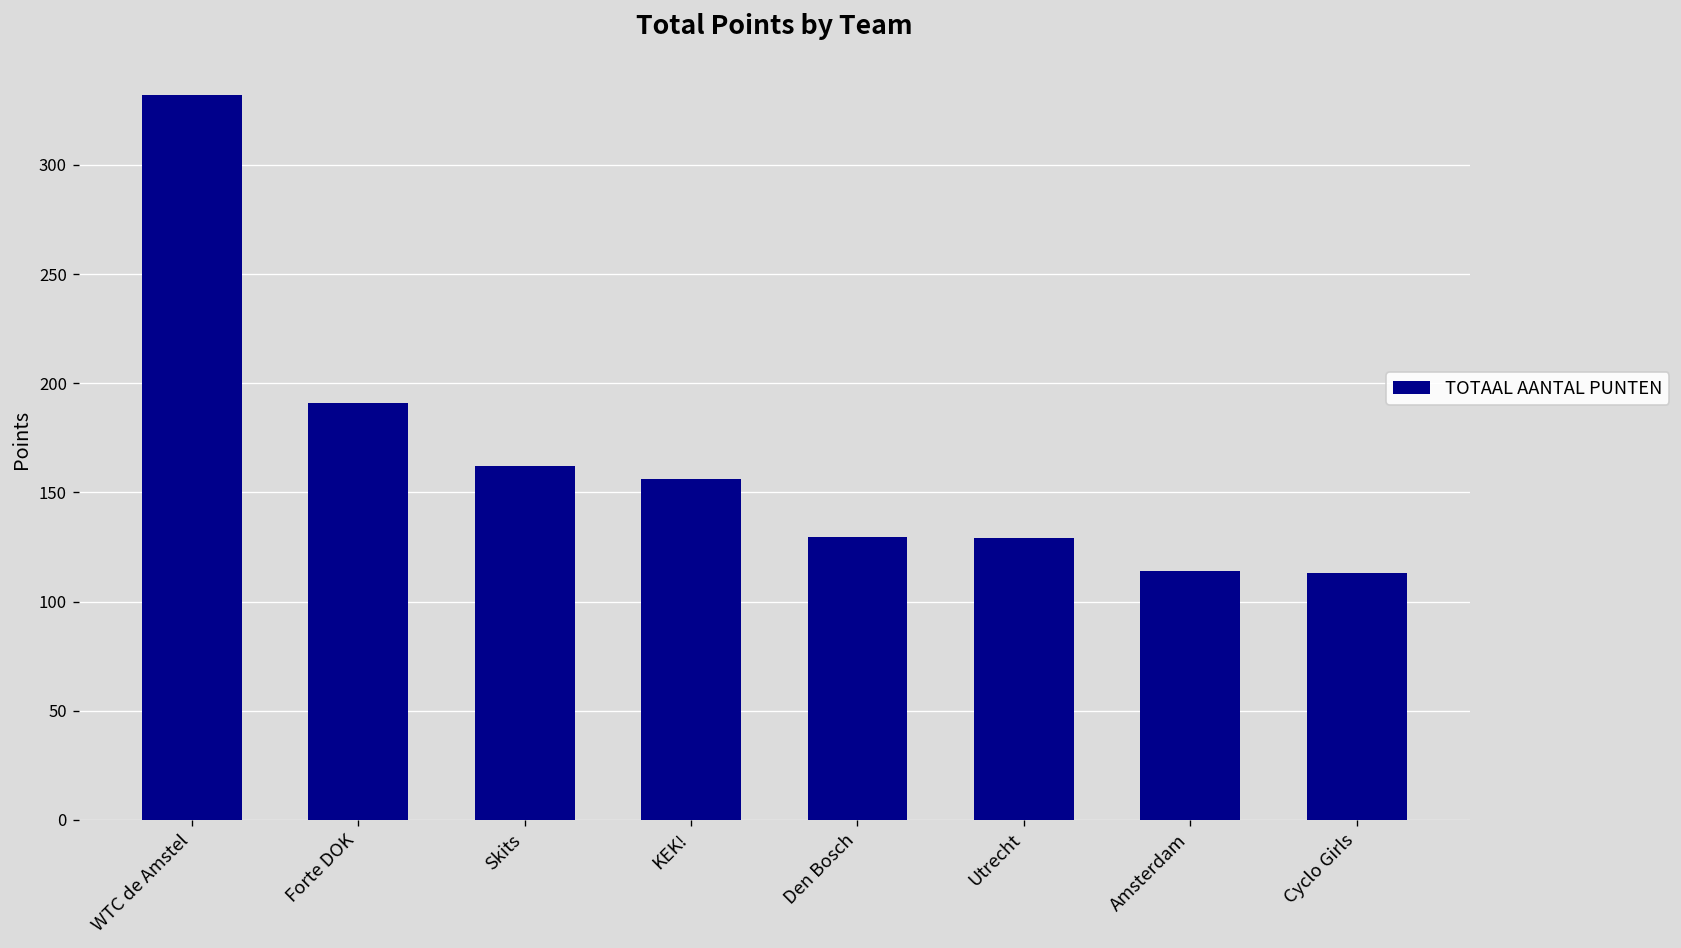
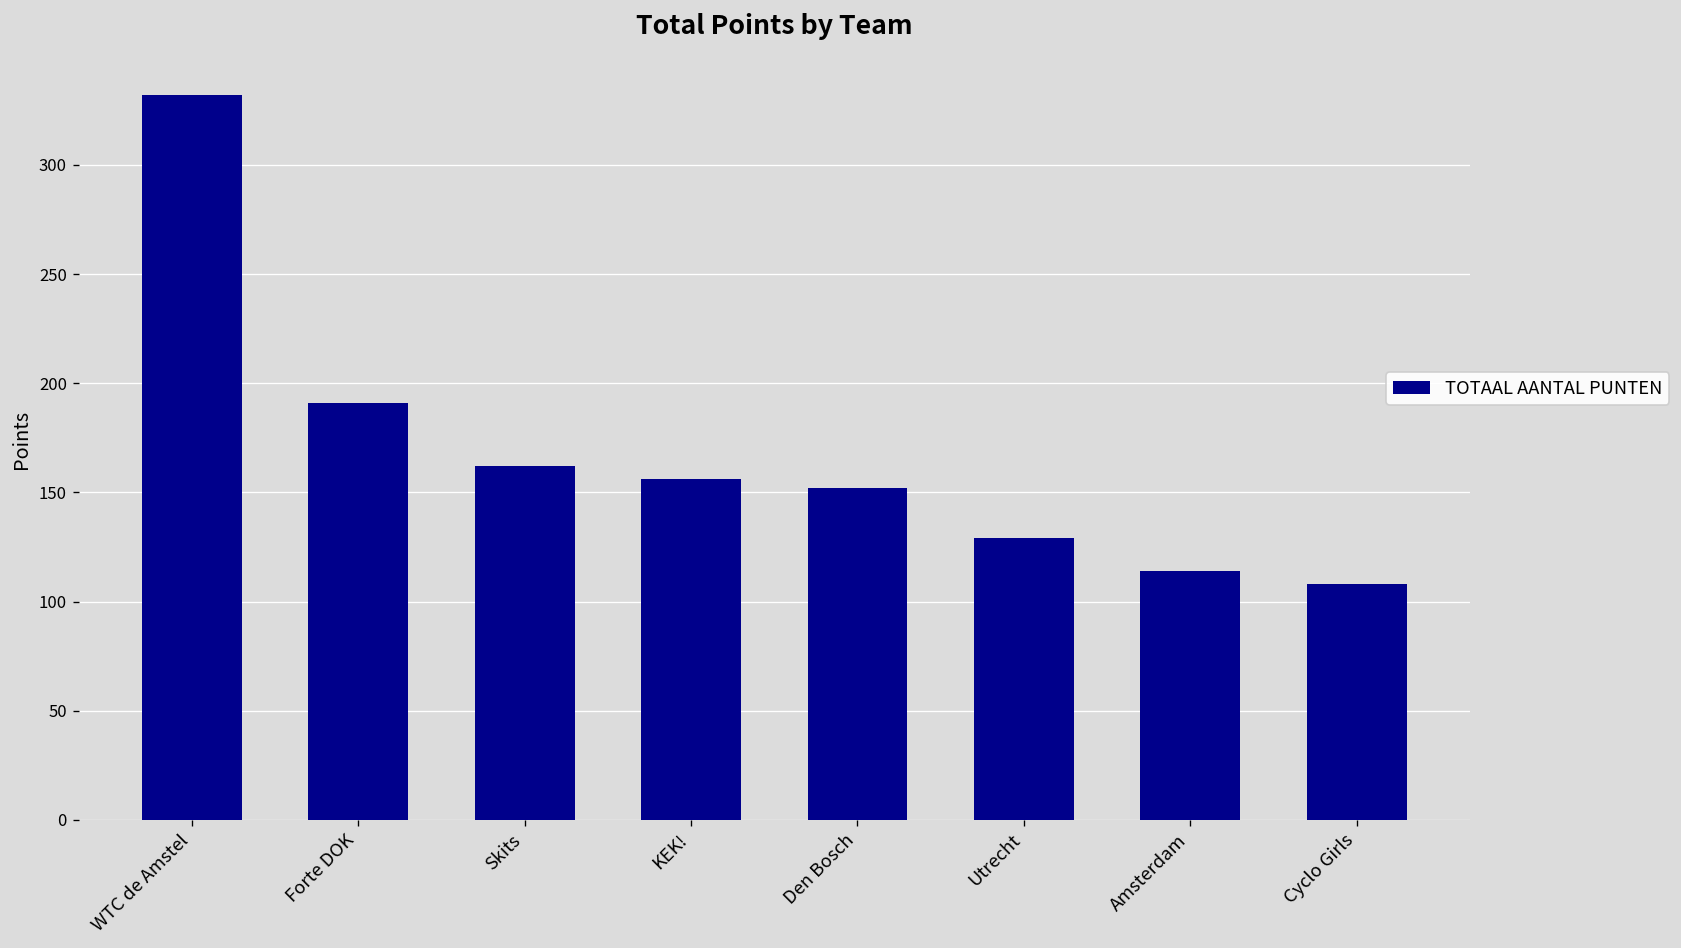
Den Bosch: 129 -> 152
Cyclo Girls: 113 -> 108
